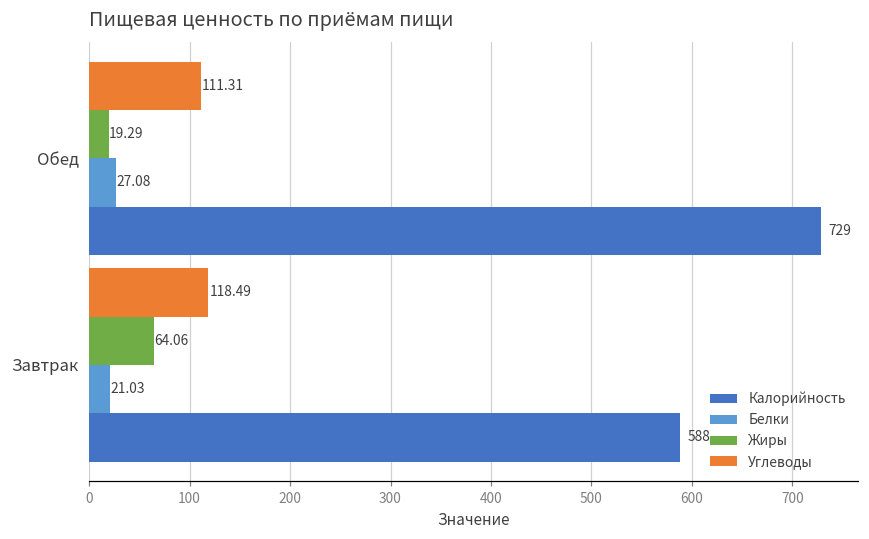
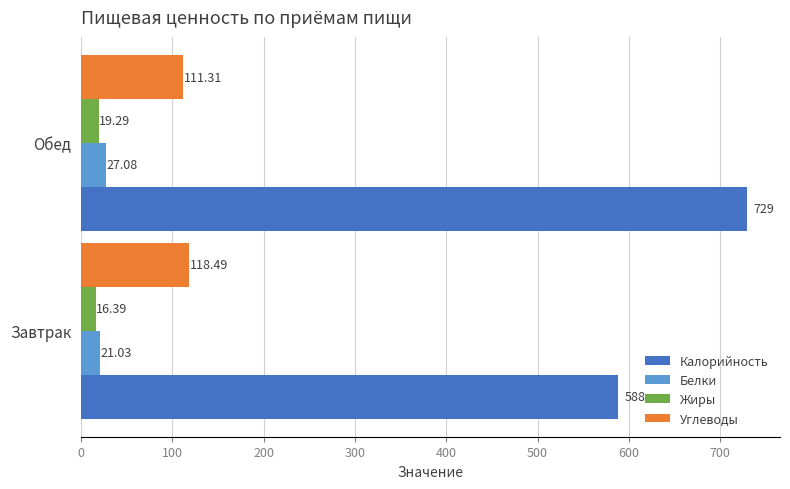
Жиры, Завтрак: 64.06 -> 16.39
